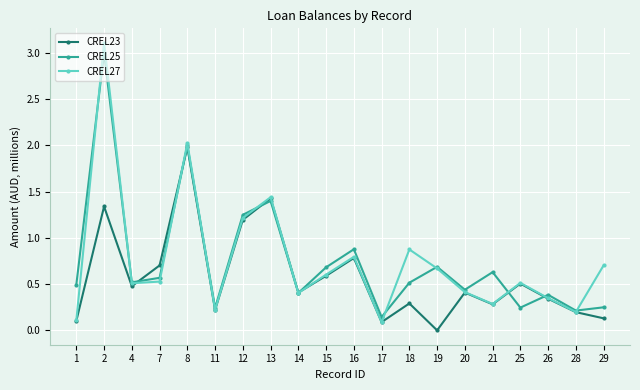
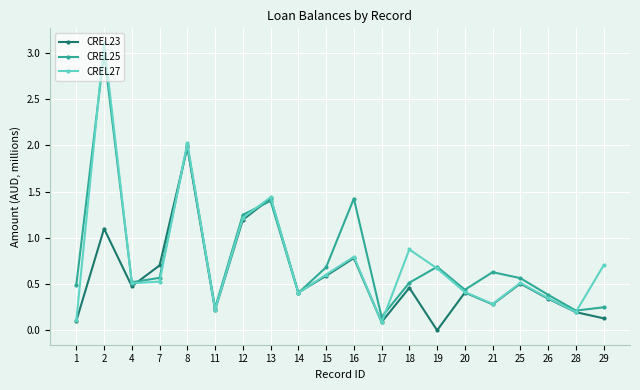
CREL23, 2: 1.3 -> 1.1
CREL25, 16: 0.9 -> 1.4
CREL23, 18: 0.3 -> 0.5
CREL25, 25: 0.2 -> 0.6
